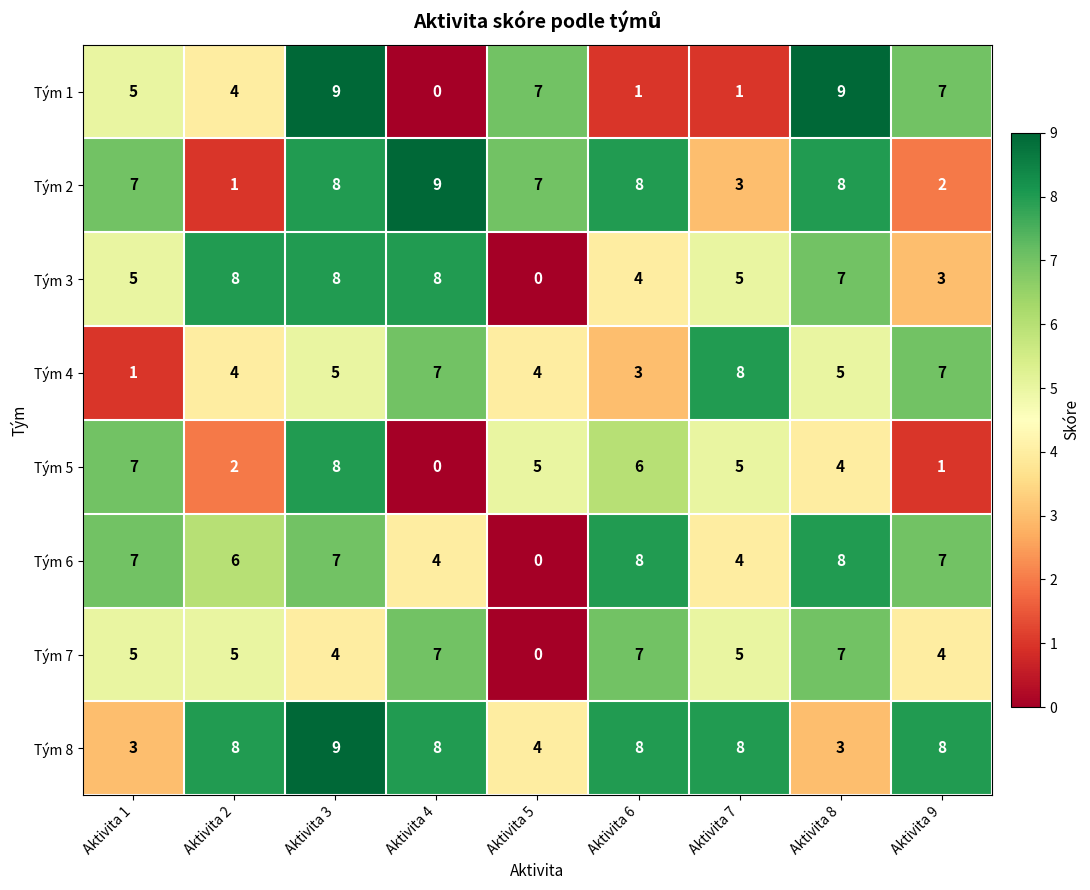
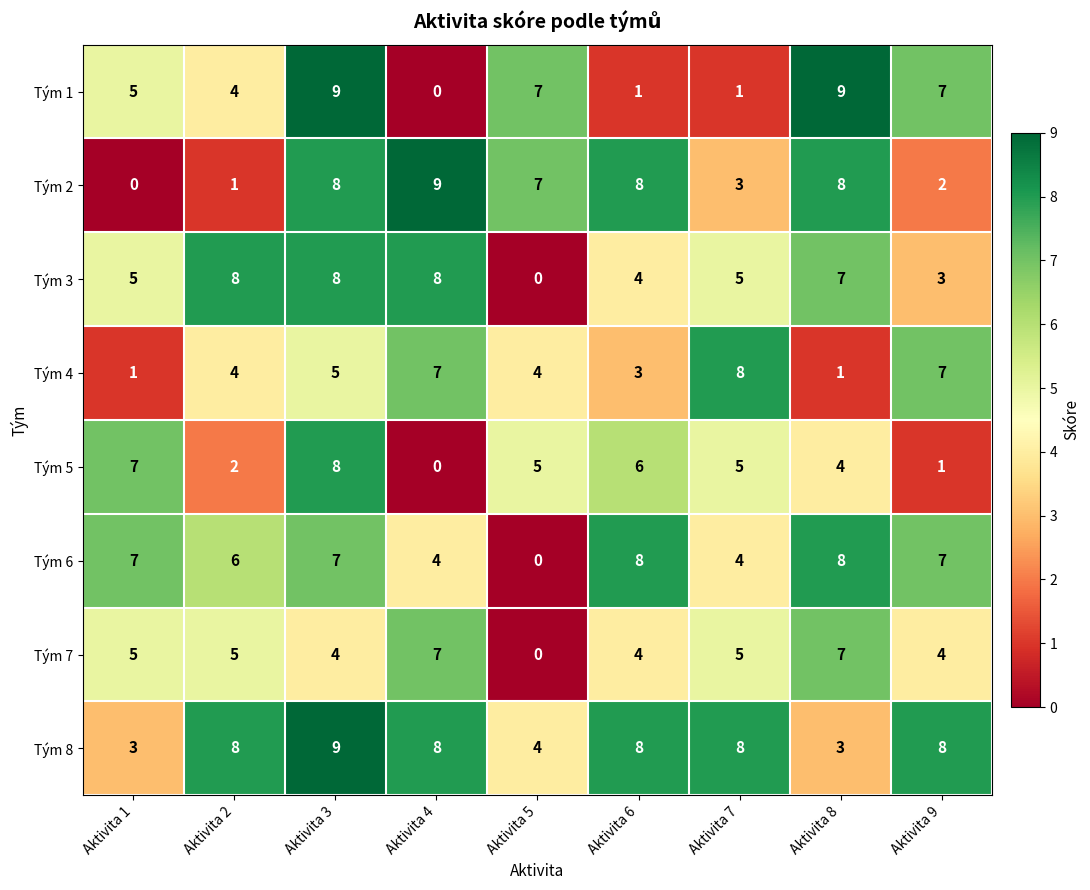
Tým 2, Aktivita 1: 7 -> 0
Tým 4, Aktivita 8: 5 -> 1
Tým 7, Aktivita 6: 7 -> 4
